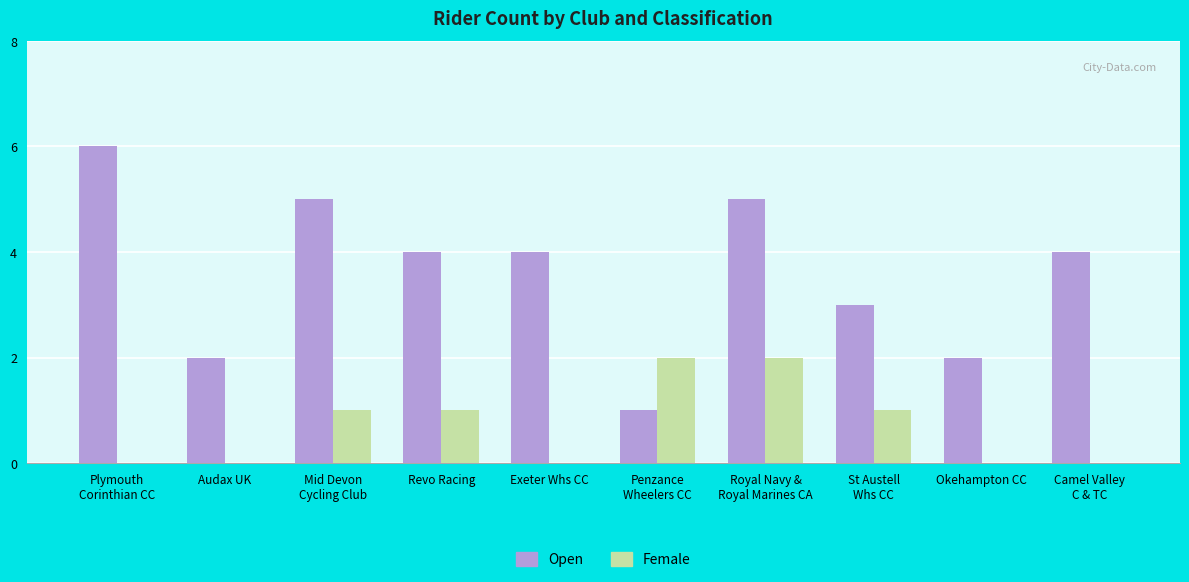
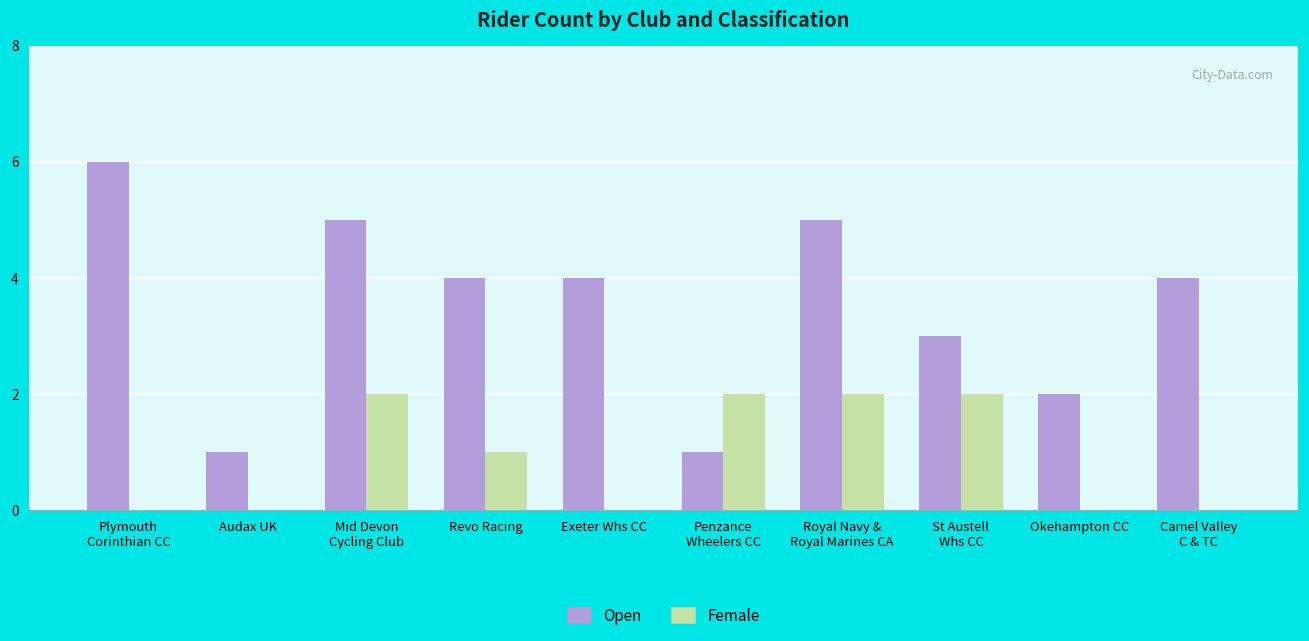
Open, Audax UK: 2 -> 1
Female, Mid Devon Cycling Club: 1 -> 2
Female, St Austell Whs CC: 1 -> 2
